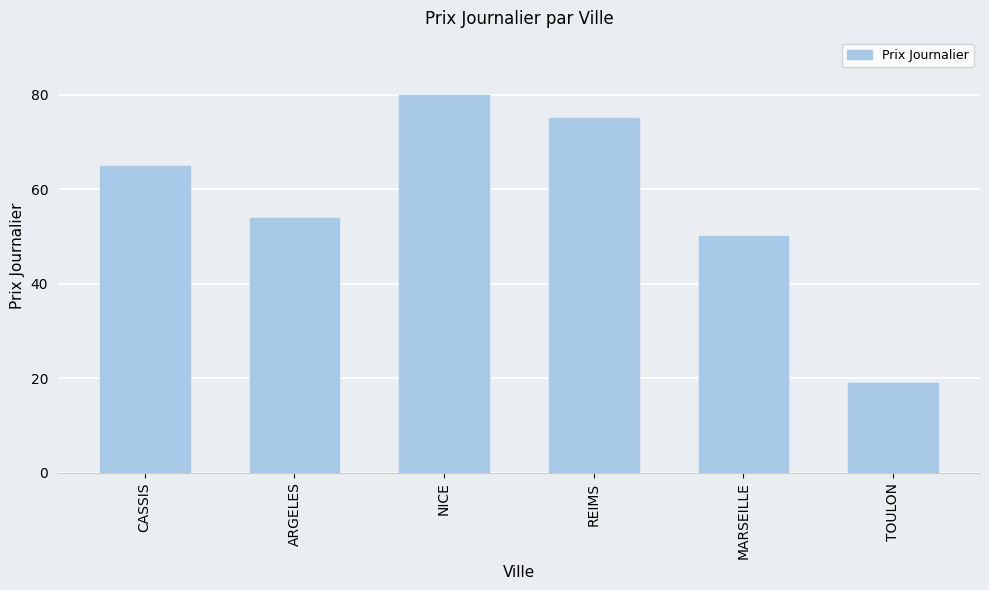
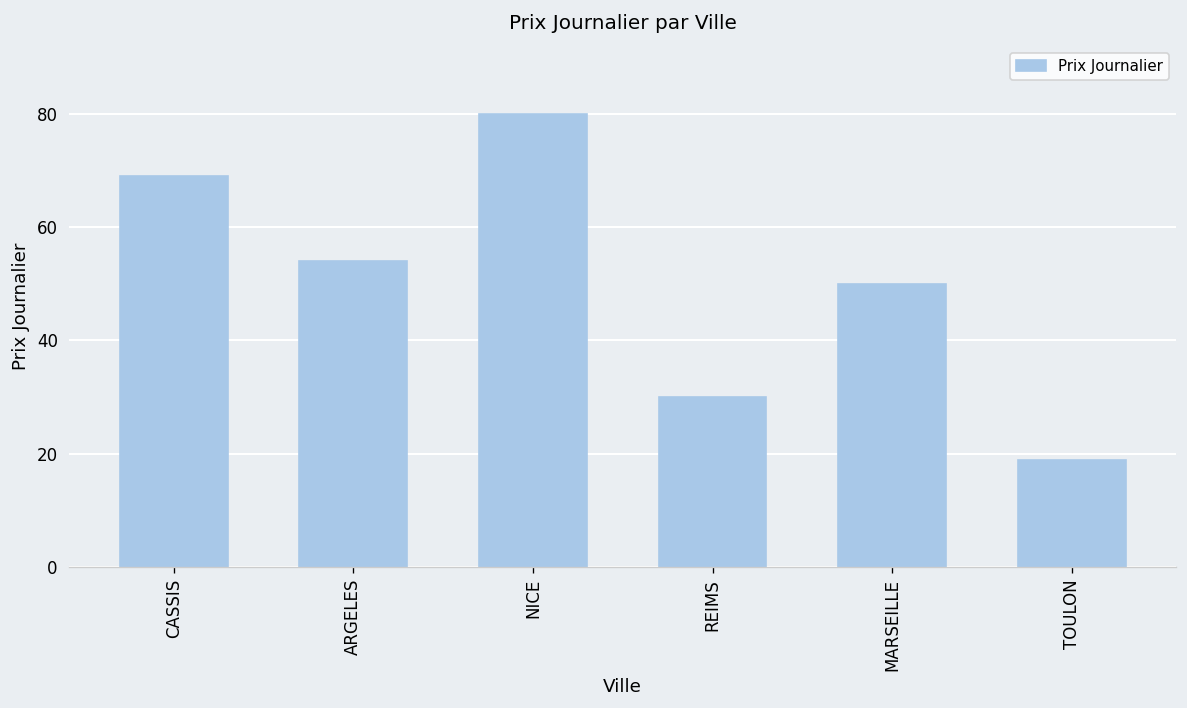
CASSIS: 65 -> 69
REIMS: 75 -> 30
